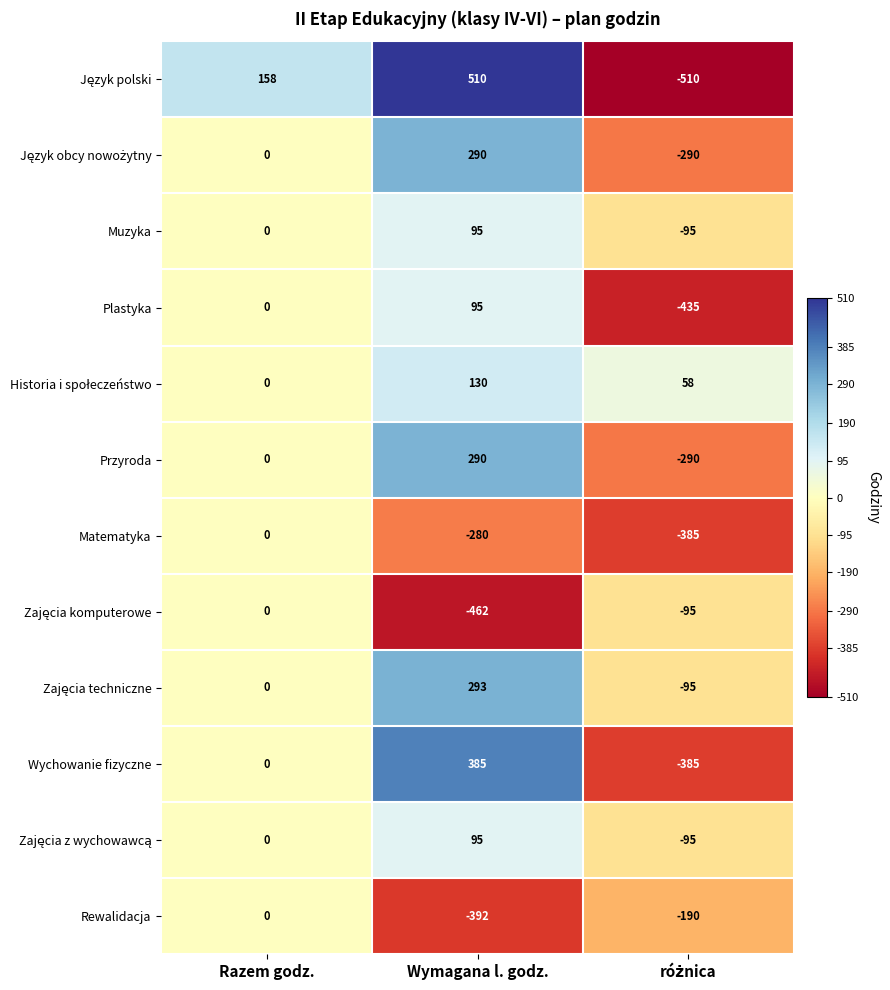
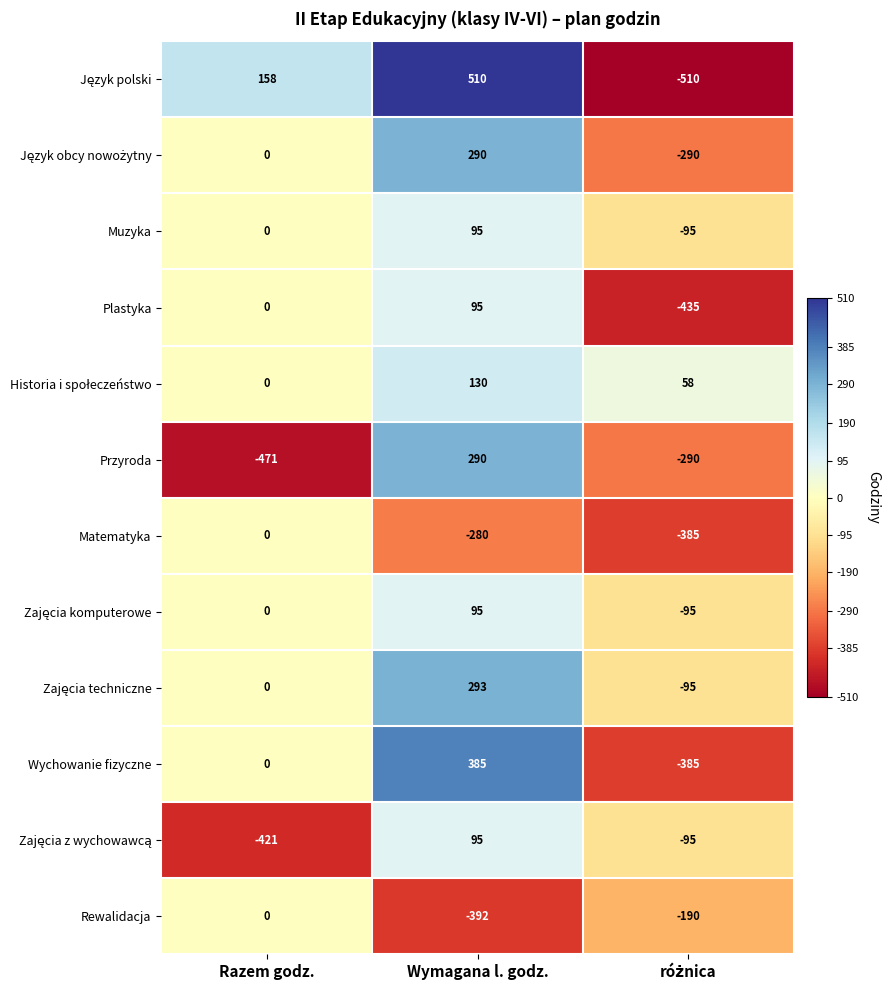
Przyroda, Razem godz.: 0 -> -471
Zajęcia komputerowe, Wymagana l. godz.: -462 -> 95
Zajęcia z wychowawcą, Razem godz.: 0 -> -421
